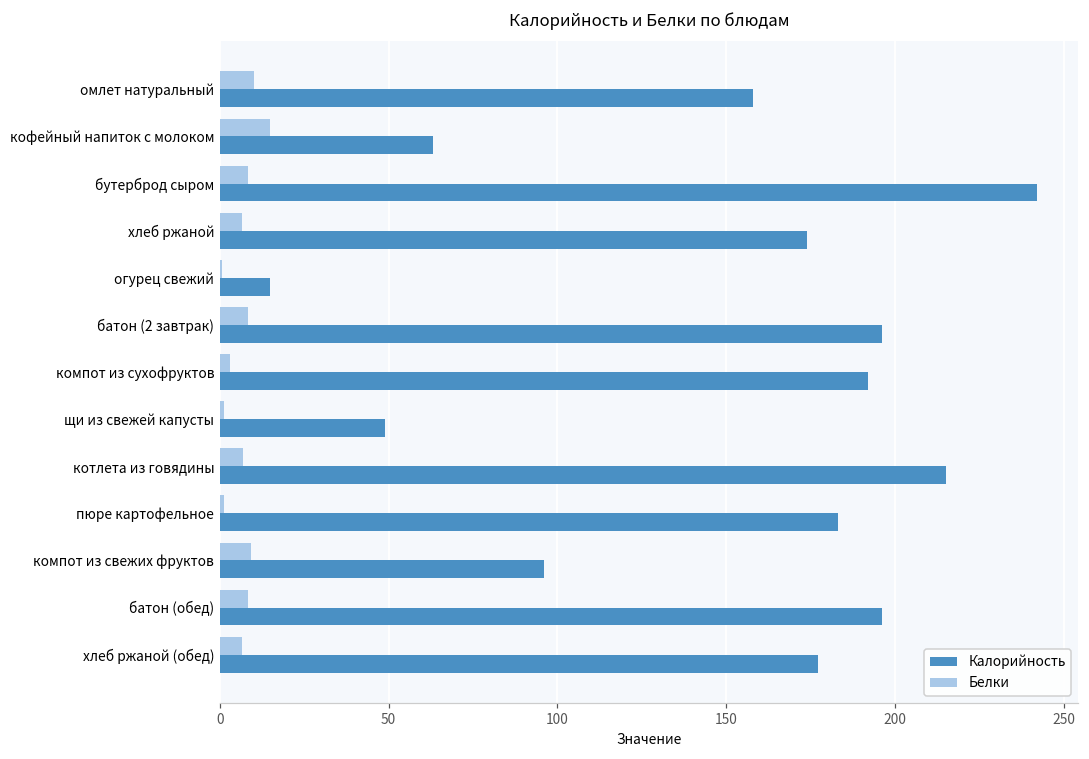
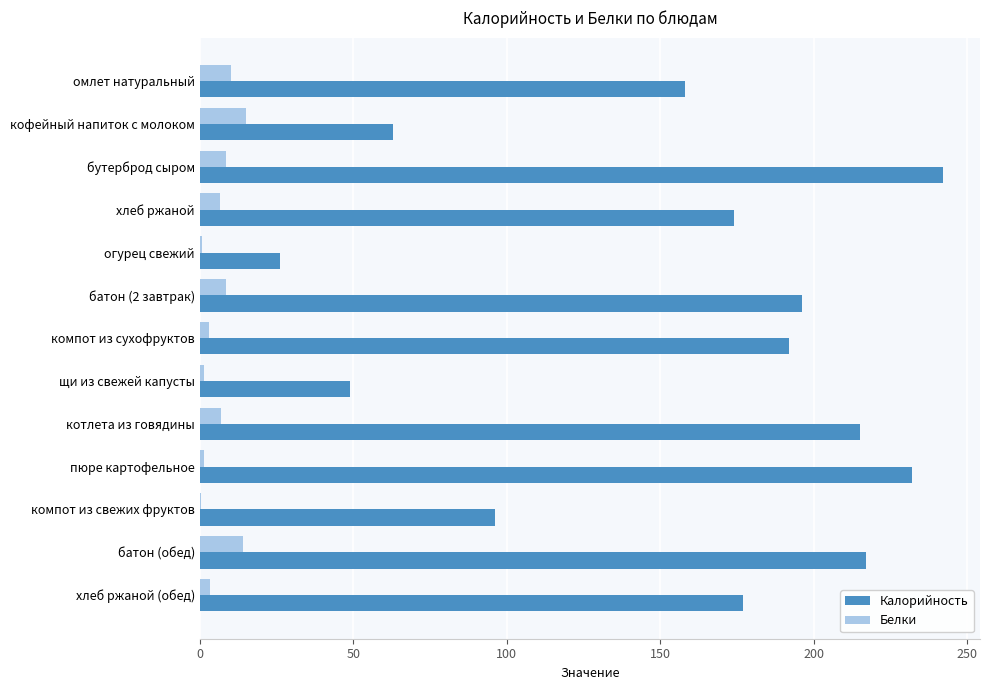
Калорийность, огурец свежий: 15 -> 26
Калорийность, пюре картофельное: 183 -> 232
Белки, компот из свежих фруктов: 9 -> 1
Белки, батон (обед): 9 -> 14
Калорийность, батон (обед): 196 -> 217
Белки, хлеб ржаной (обед): 7 -> 4
